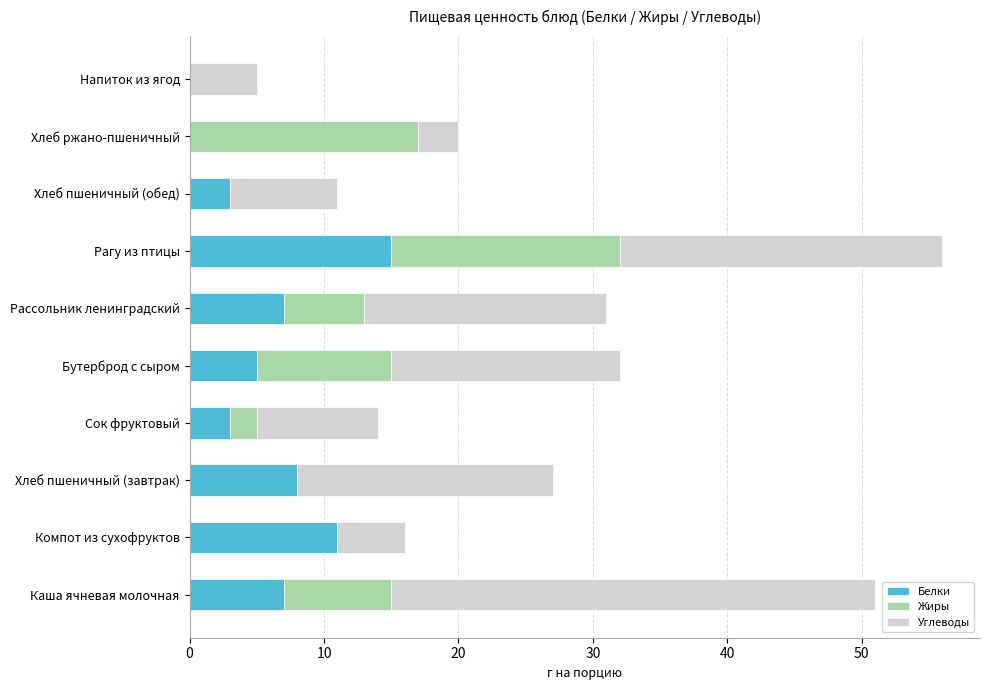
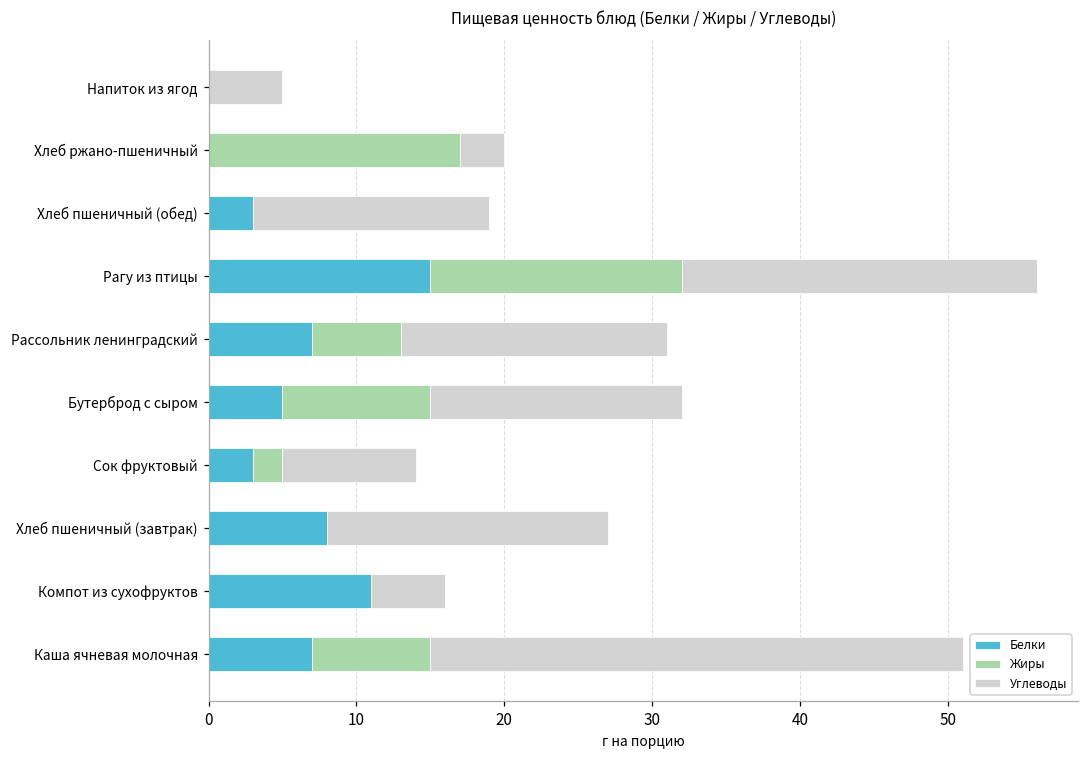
Углеводы, Хлеб пшеничный (обед): 8 -> 16
